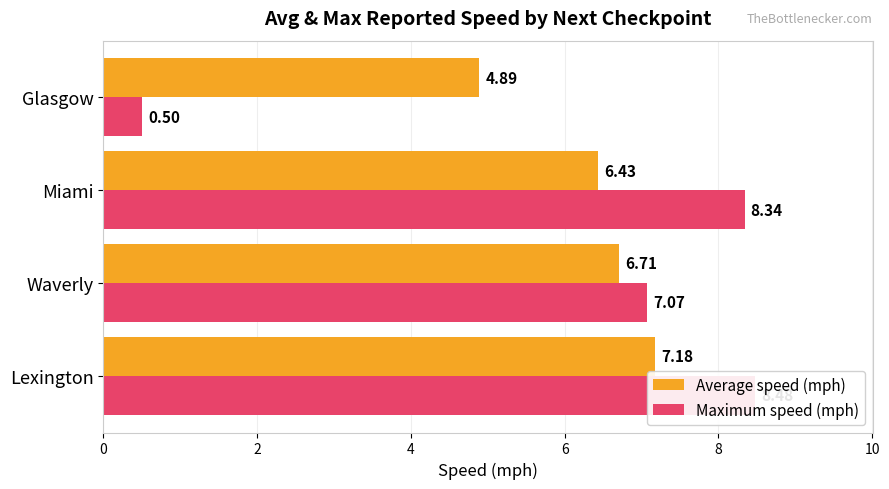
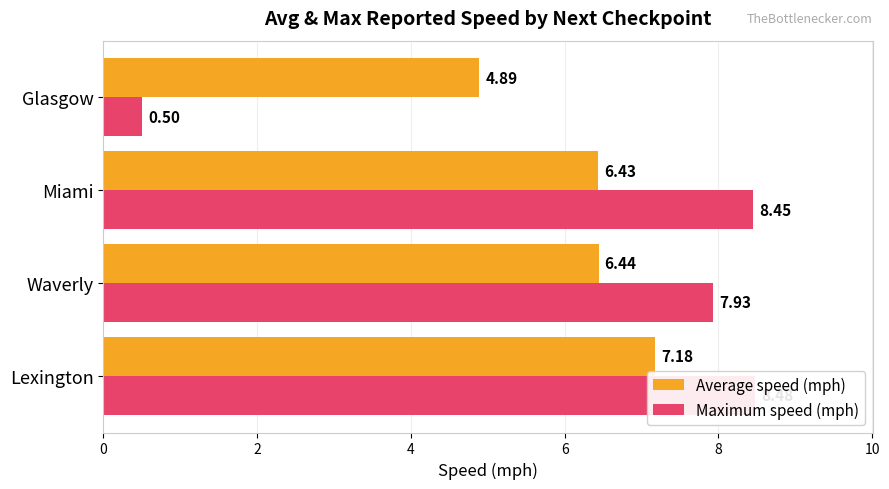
Maximum speed (mph), Miami: 8.34 -> 8.45
Average speed (mph), Waverly: 6.71 -> 6.44
Maximum speed (mph), Waverly: 7.07 -> 7.93
